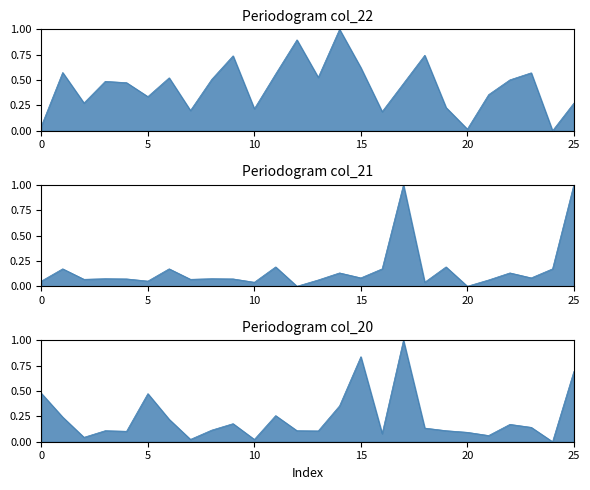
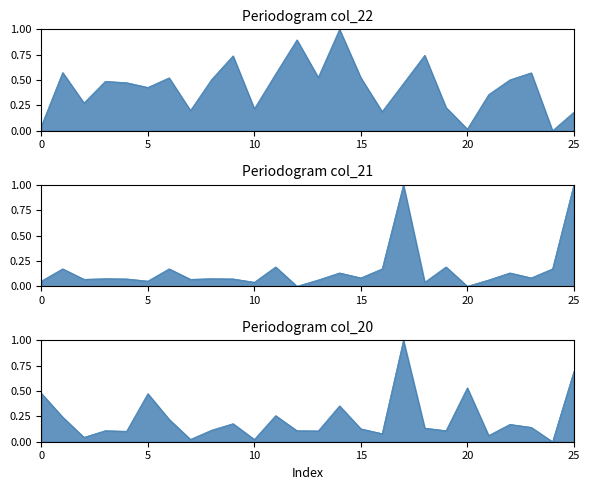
Periodogram col_22, 5: 0.34 -> 0.43
Periodogram col_22, 15: 0.62 -> 0.52
Periodogram col_22, 25: 0.27 -> 0.18
Periodogram col_20, 15: 0.84 -> 0.13
Periodogram col_20, 20: 0.09 -> 0.53
